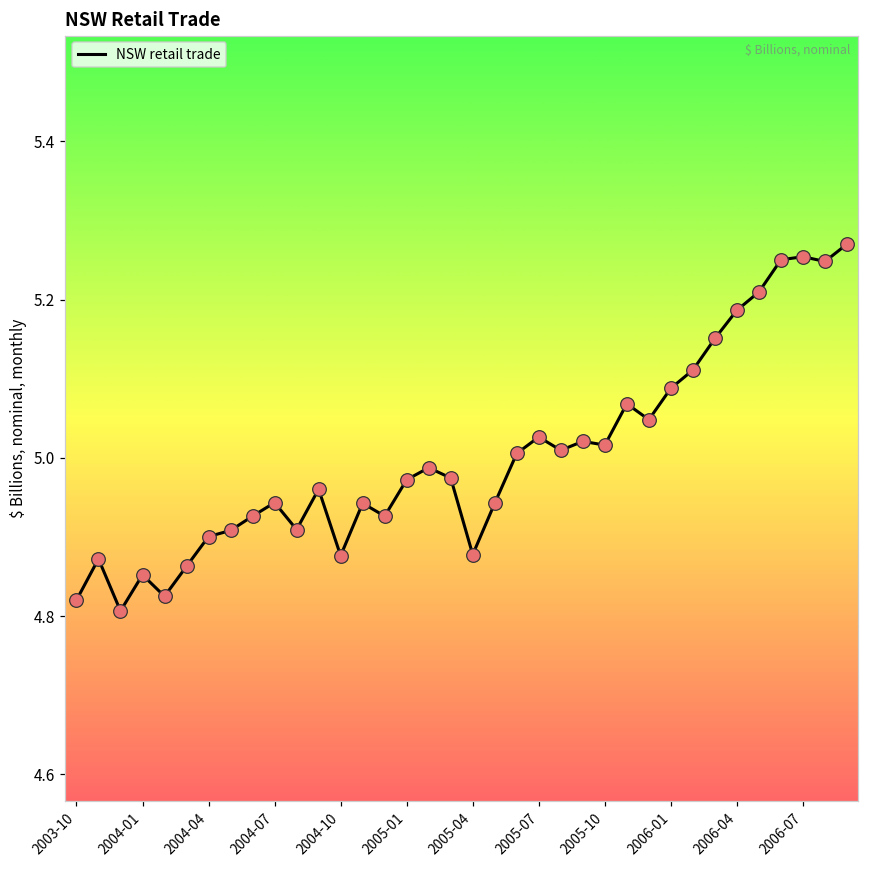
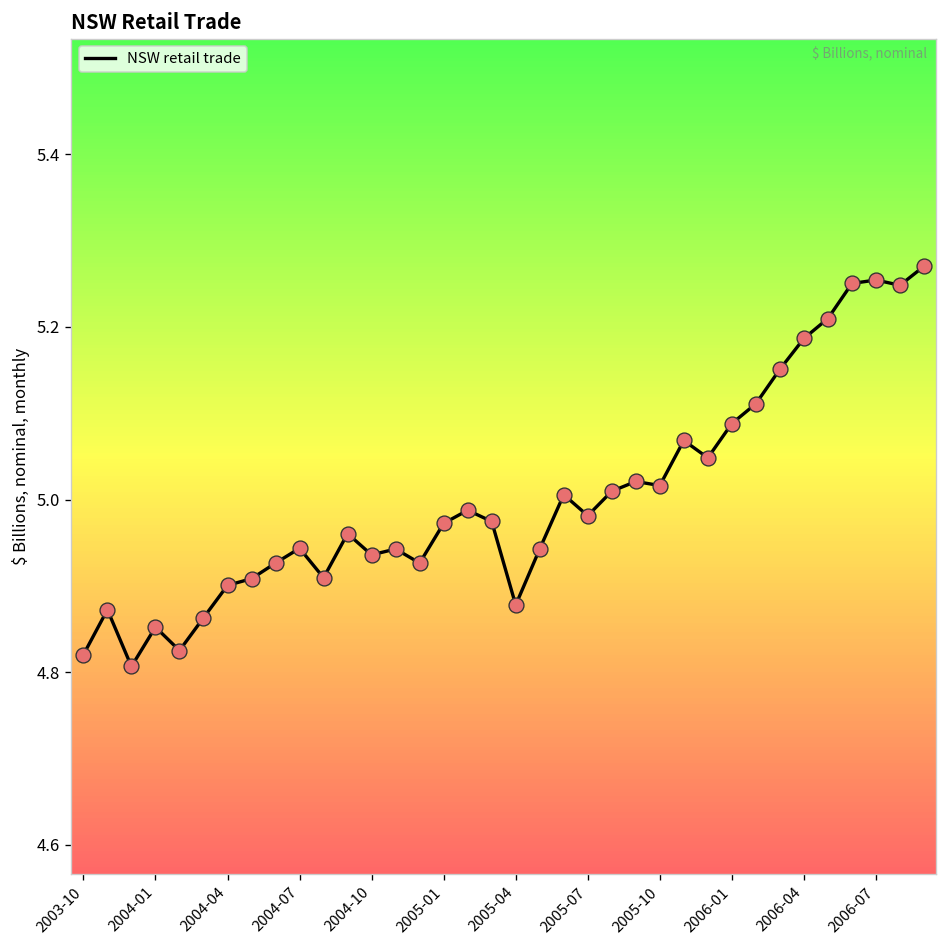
2004-10: 4.88 -> 4.94
2005-07: 5.03 -> 4.98
